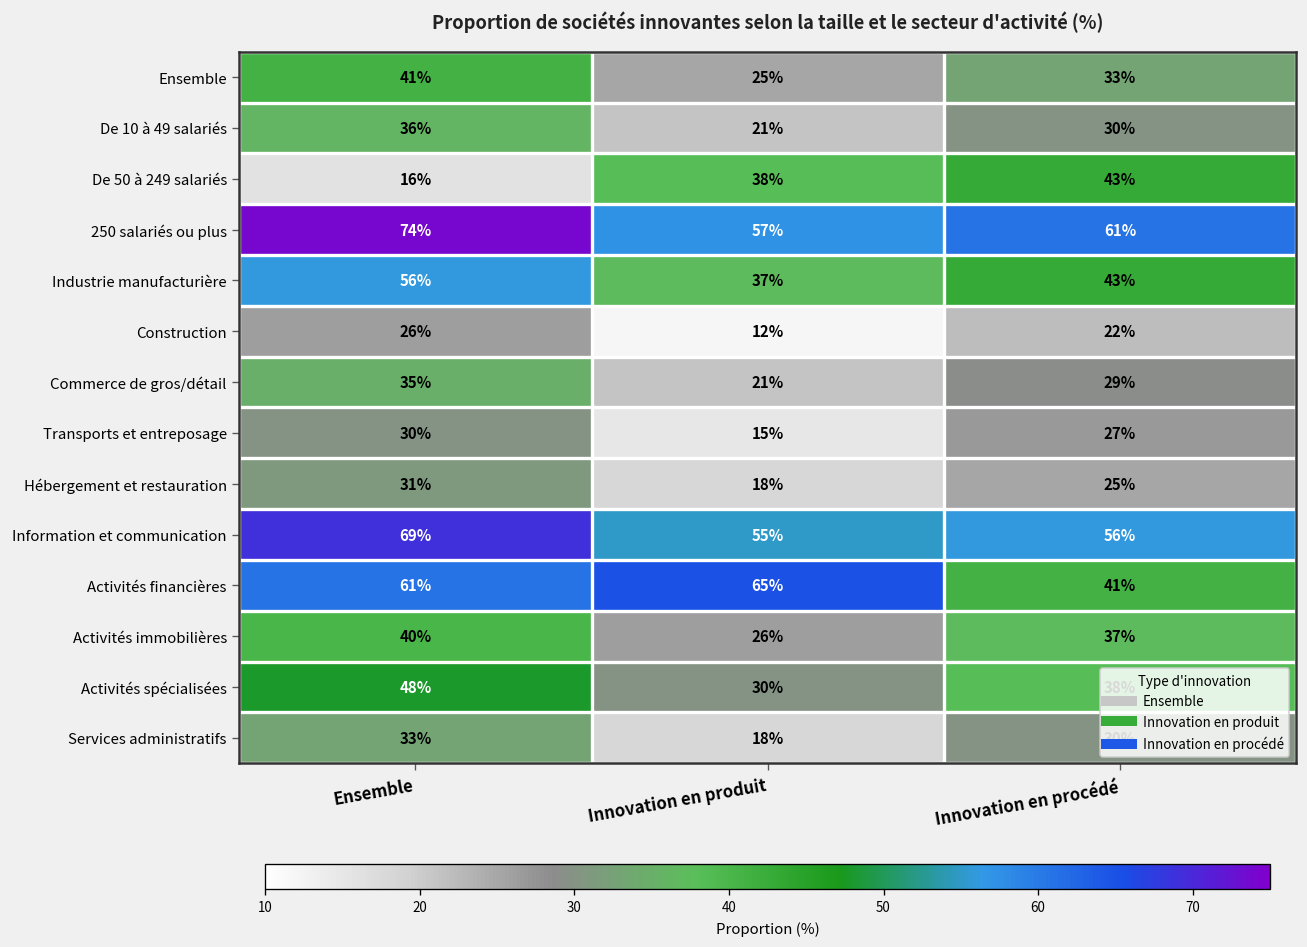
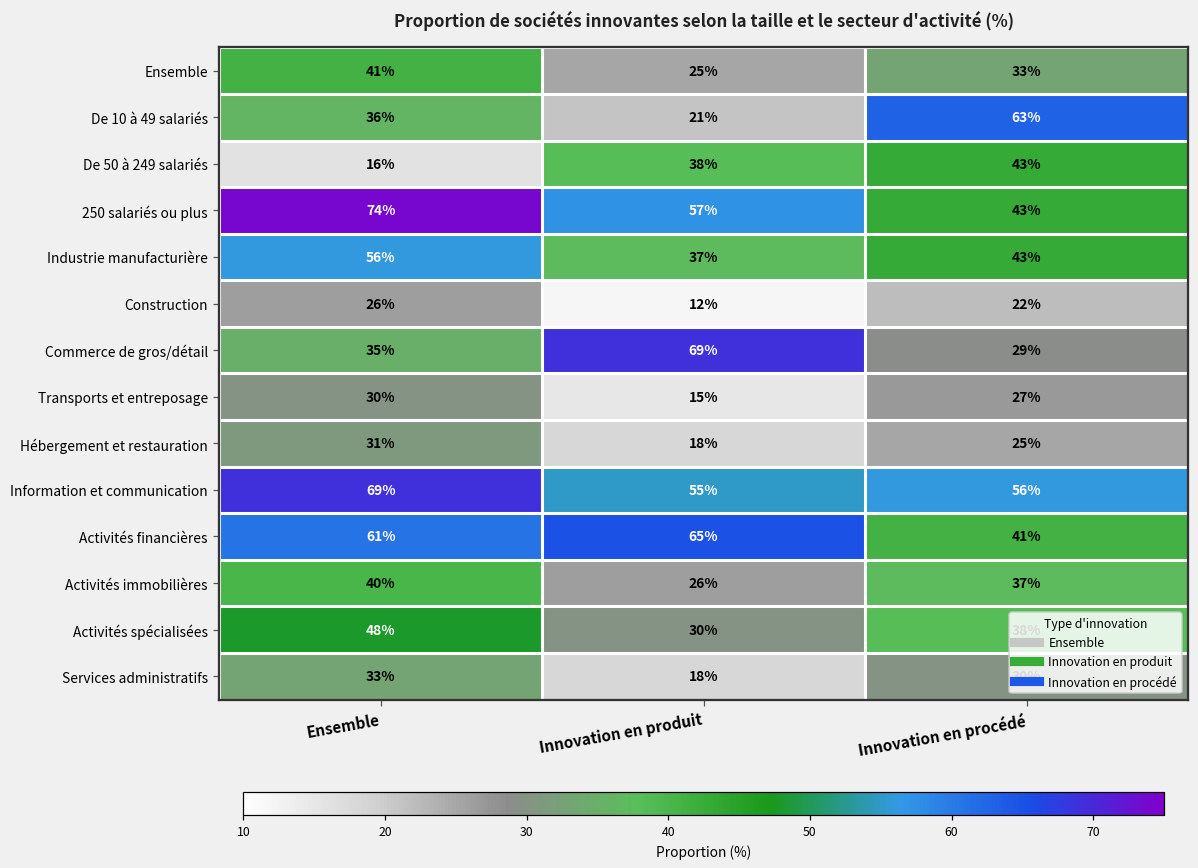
De 10 à 49 salariés, Innovation en procédé: 30% -> 63%
250 salariés ou plus, Innovation en procédé: 61% -> 43%
Commerce de gros/détail, Innovation en produit: 21% -> 69%
